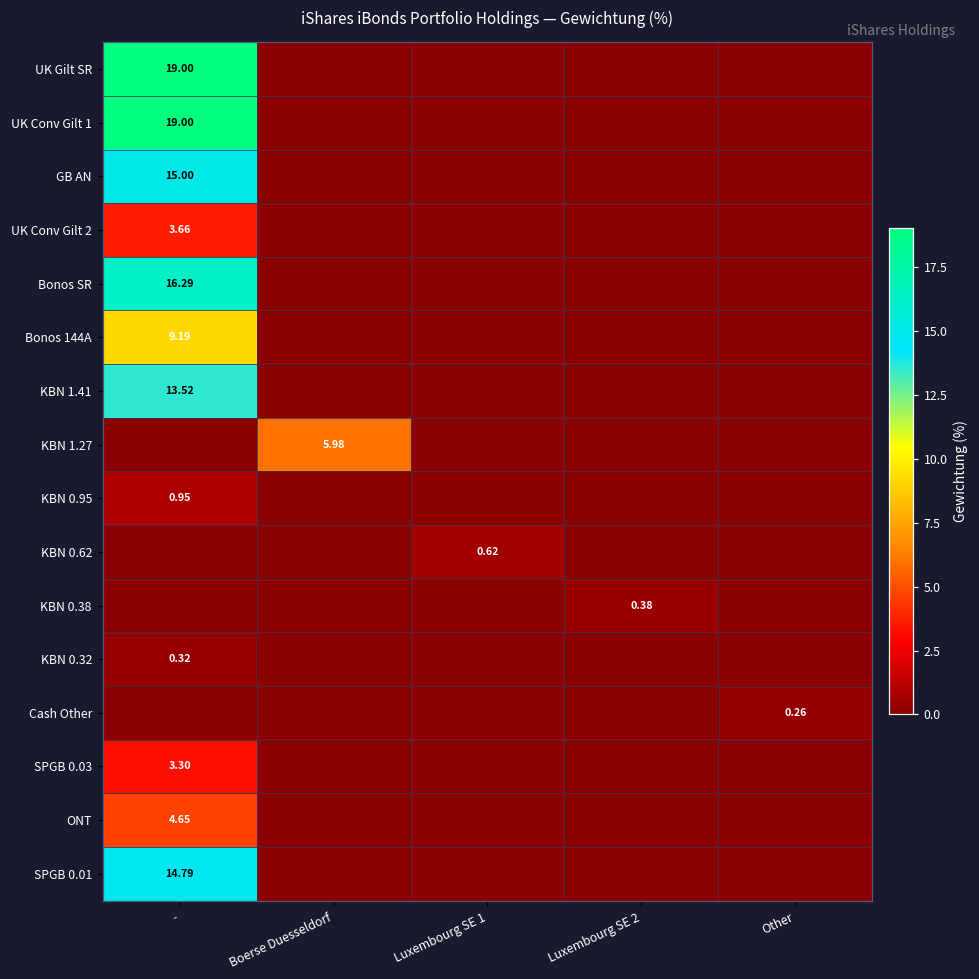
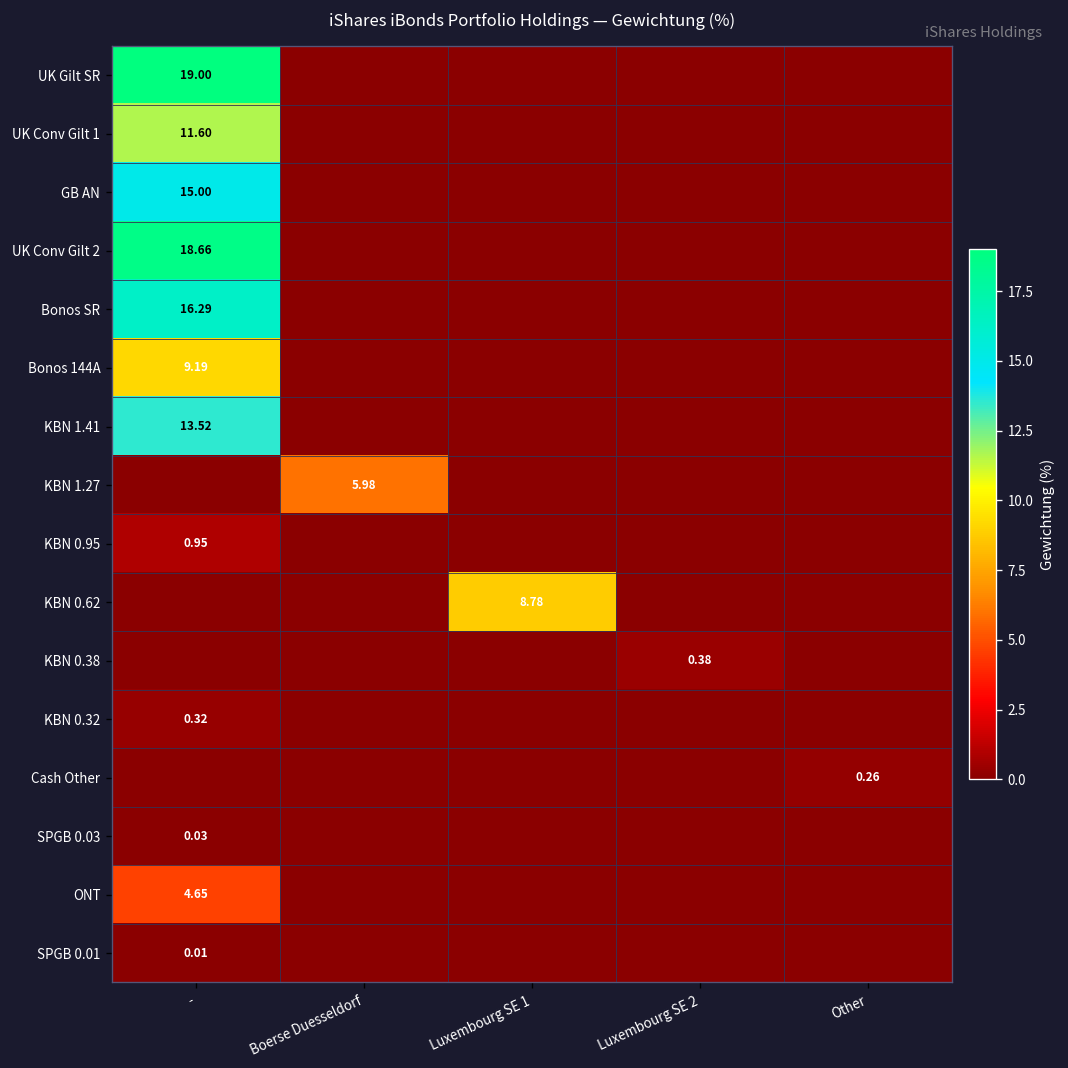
UK Conv Gilt 1, -: 19.00 -> 11.60
UK Conv Gilt 2, -: 3.66 -> 18.66
KBN 0.62, Luxembourg SE 1: 0.62 -> 8.78
SPGB 0.03, -: 3.30 -> 0.03
SPGB 0.01, -: 14.79 -> 0.01
